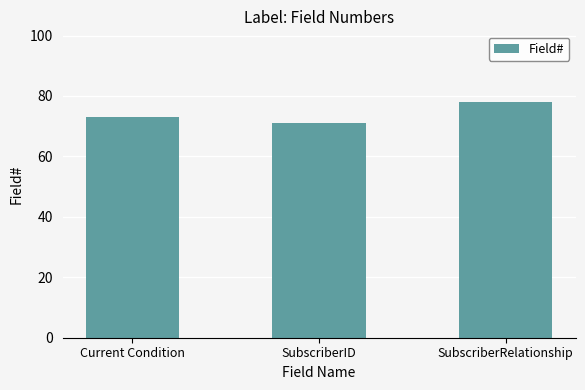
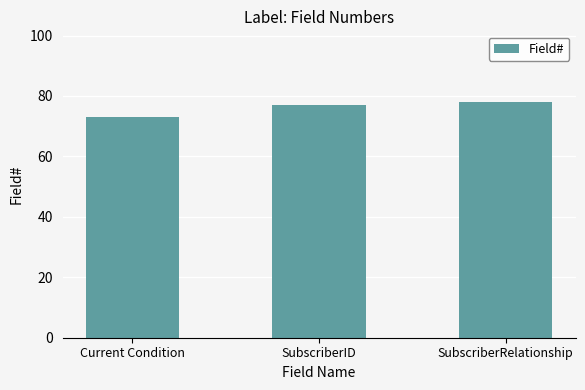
SubscriberID: 71 -> 77
